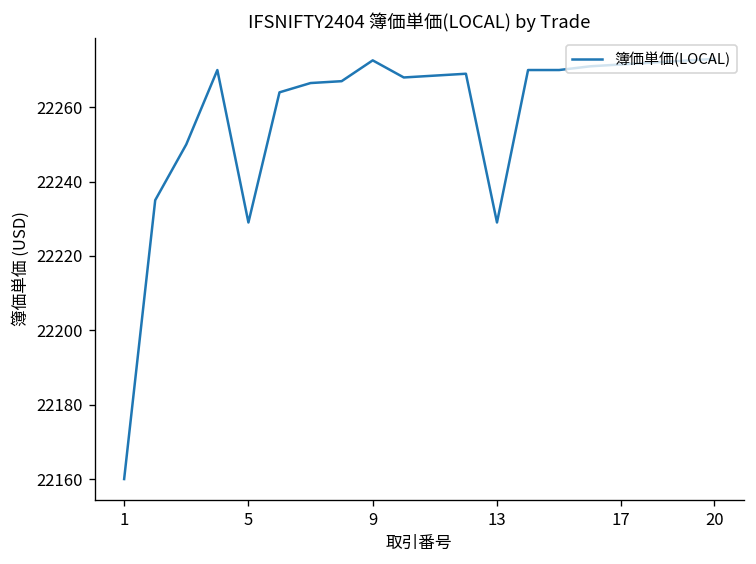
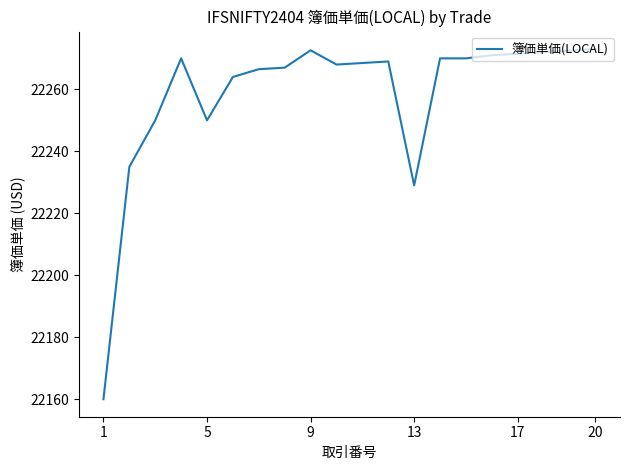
5: 22229 -> 22250
